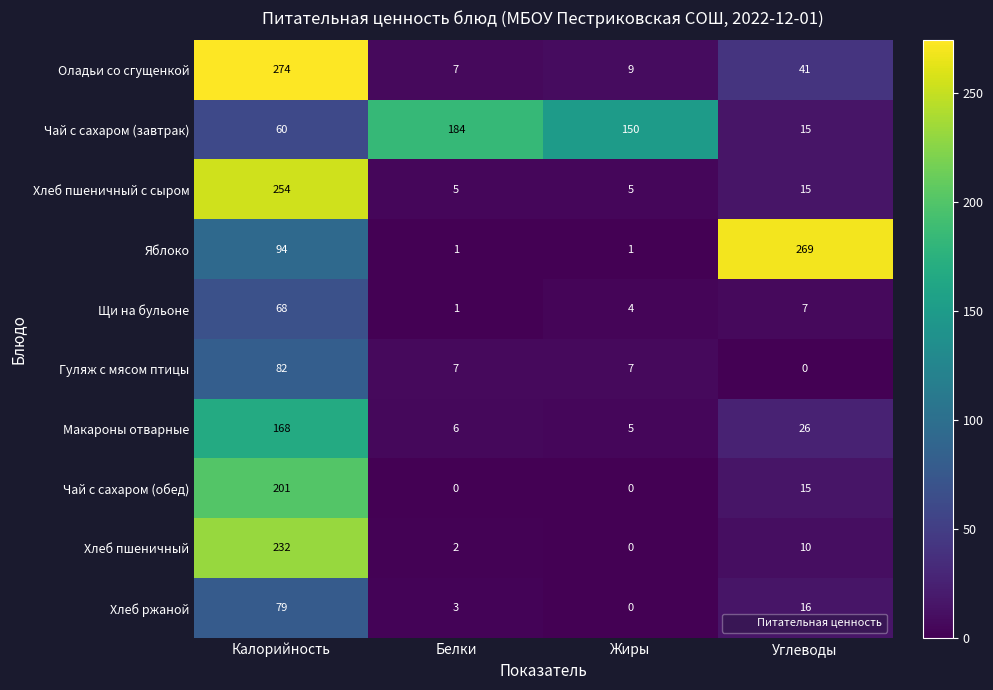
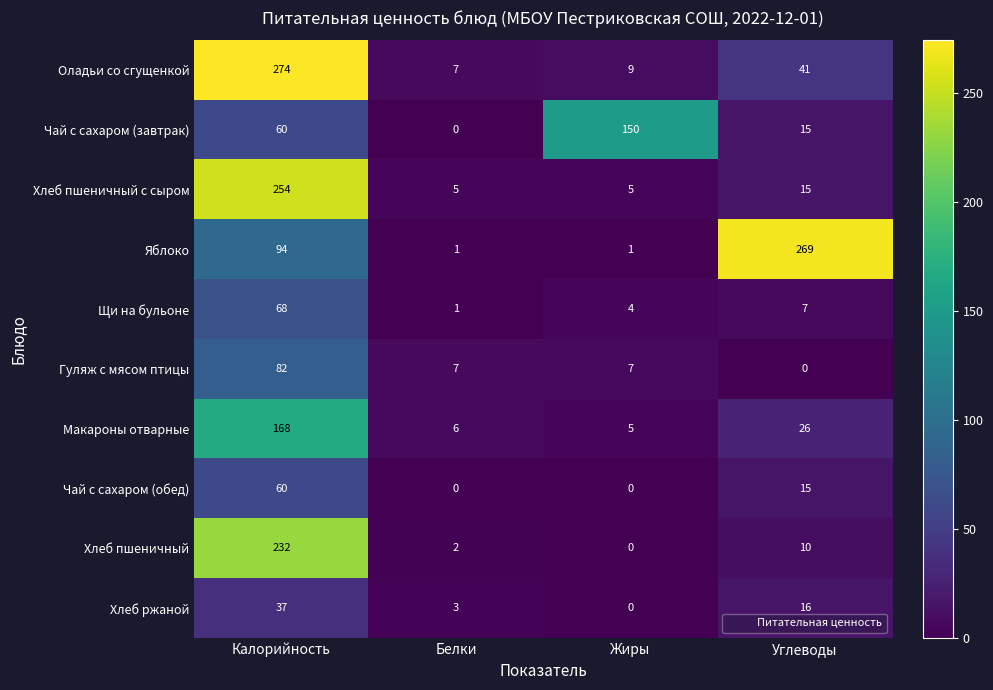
Чай с сахаром (завтрак), Белки: 184 -> 0
Чай с сахаром (обед), Калорийность: 201 -> 60
Хлеб ржаной, Калорийность: 79 -> 37
